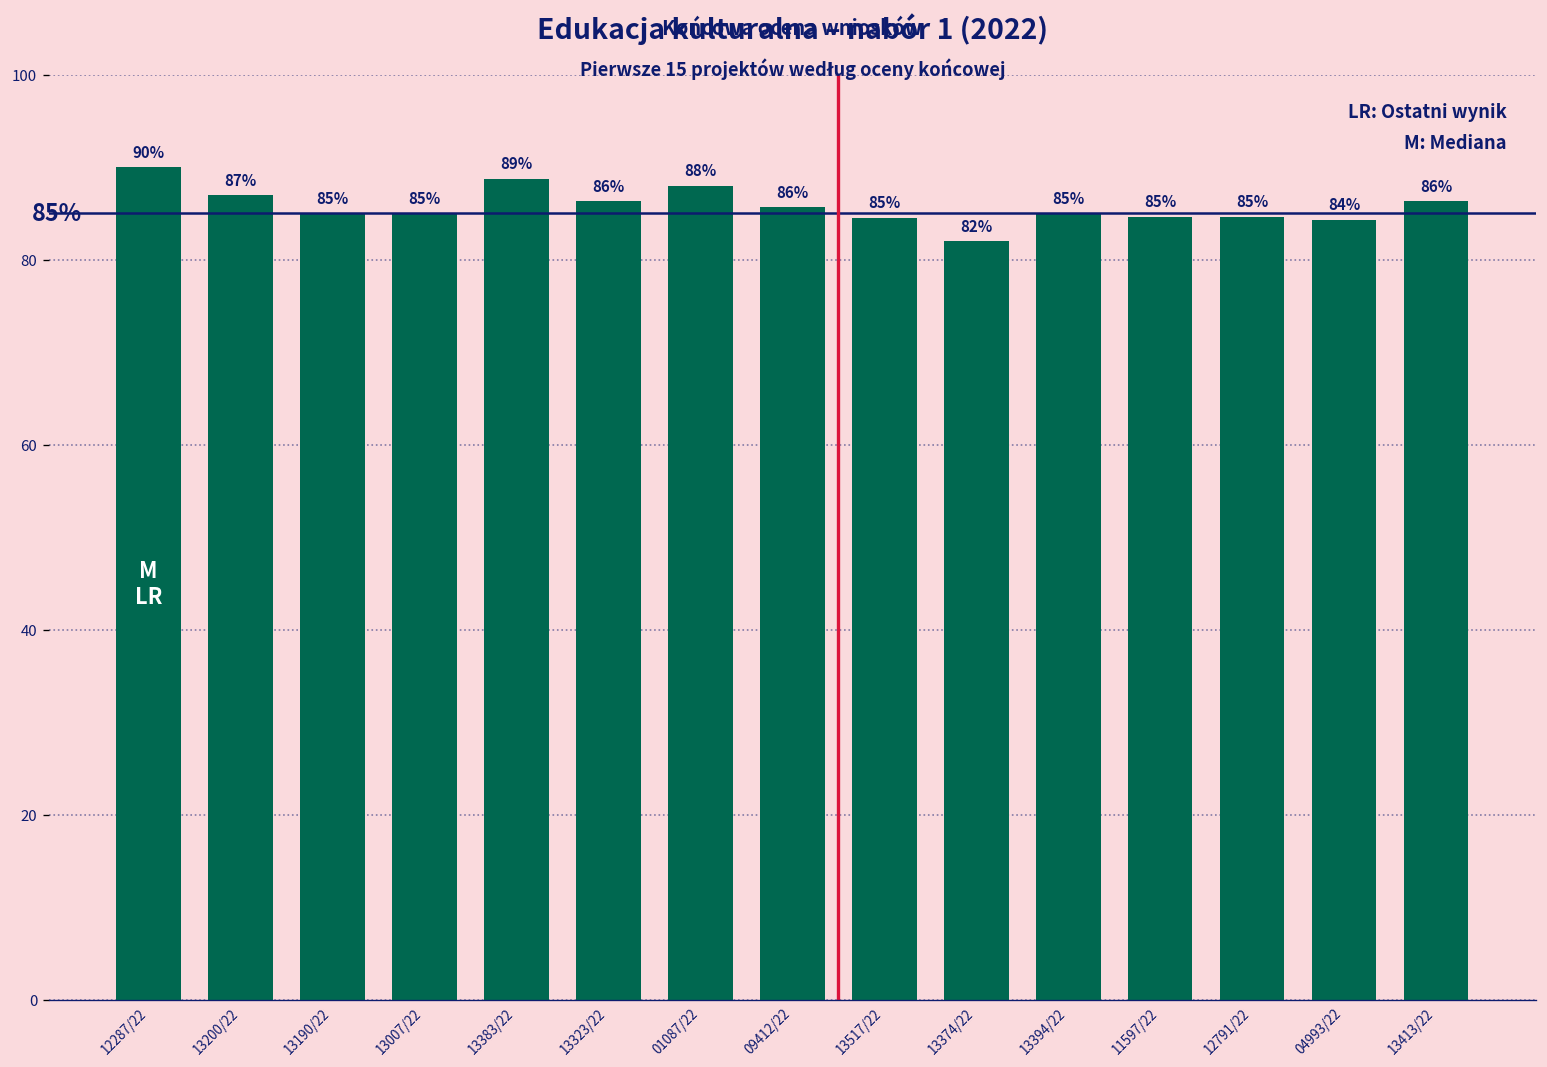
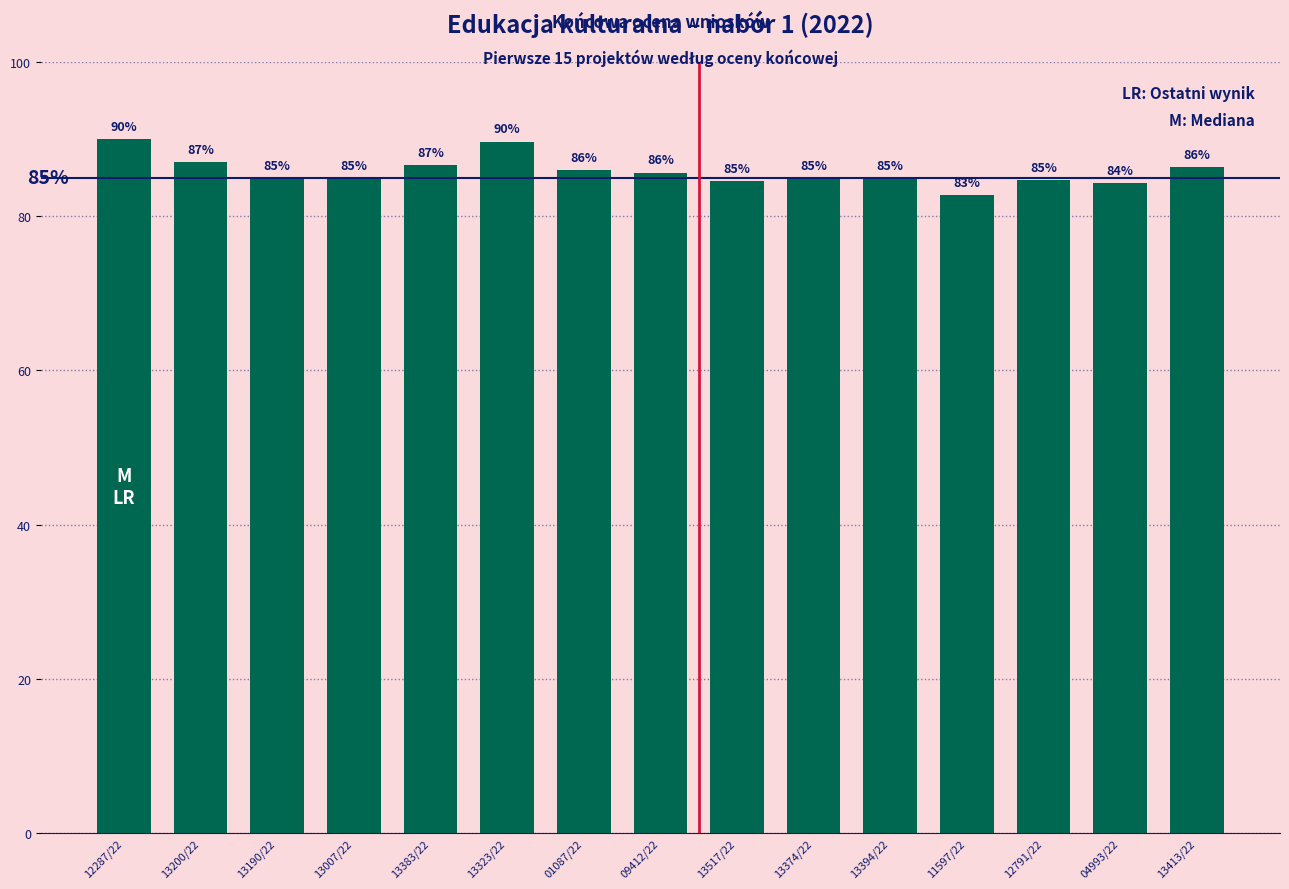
13383/22: 89% -> 87%
13323/22: 86% -> 90%
01087/22: 88% -> 86%
13374/22: 82% -> 85%
11597/22: 85% -> 83%
